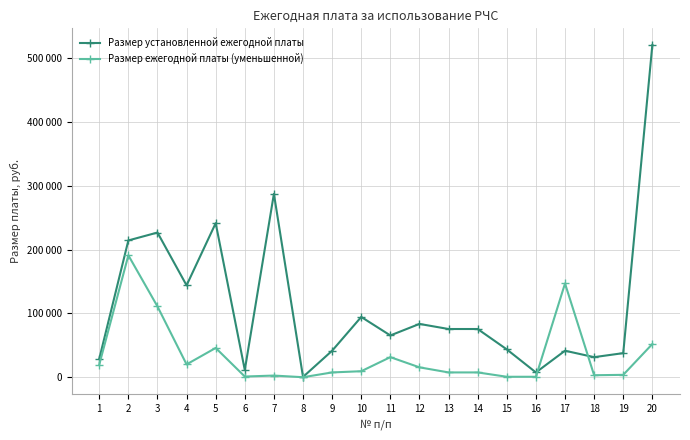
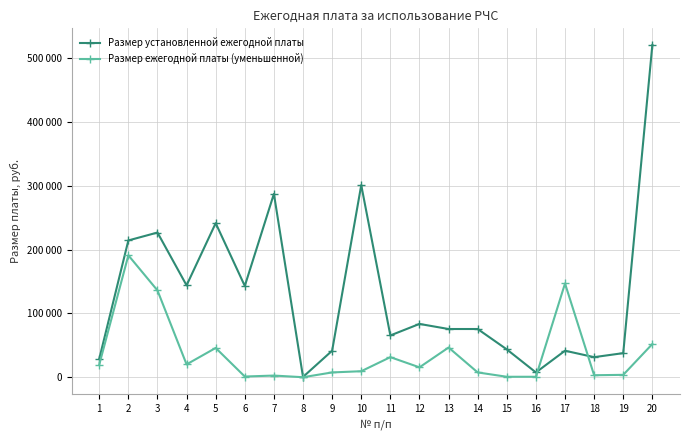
Размер ежегодной платы (уменьшенной), 3: 110000 -> 140000
Размер установленной ежегодной платы, 6: 10000 -> 140000
Размер установленной ежегодной платы, 10: 90000 -> 300000
Размер ежегодной платы (уменьшенной), 13: 10000 -> 50000
